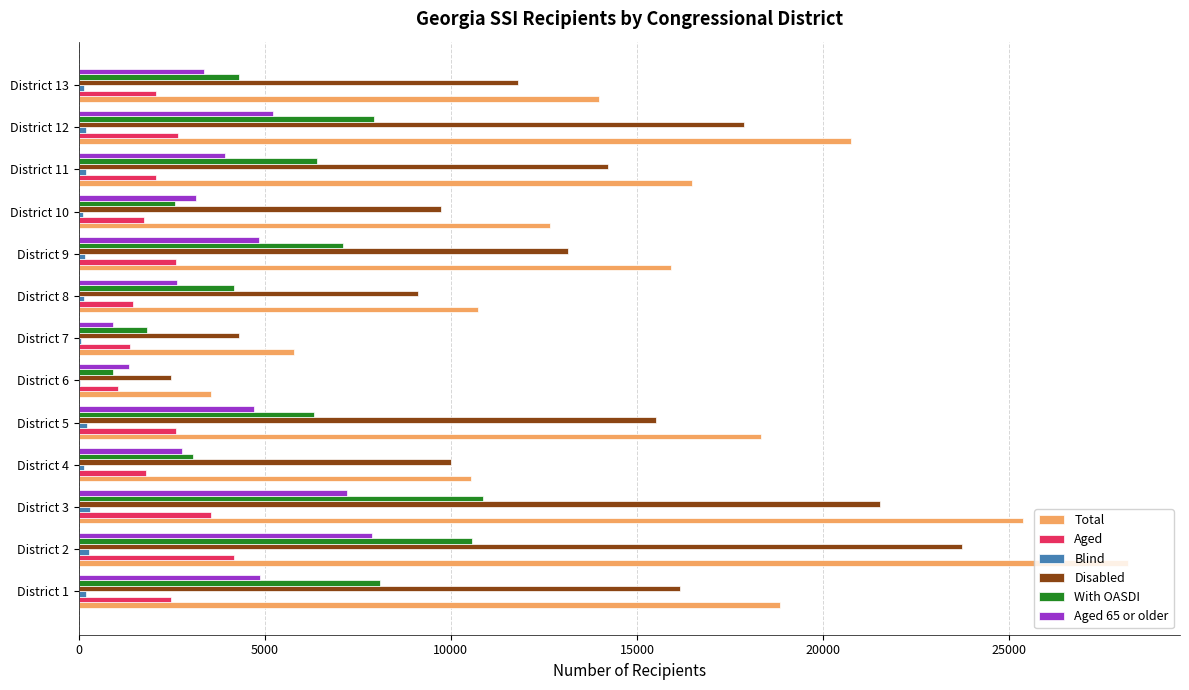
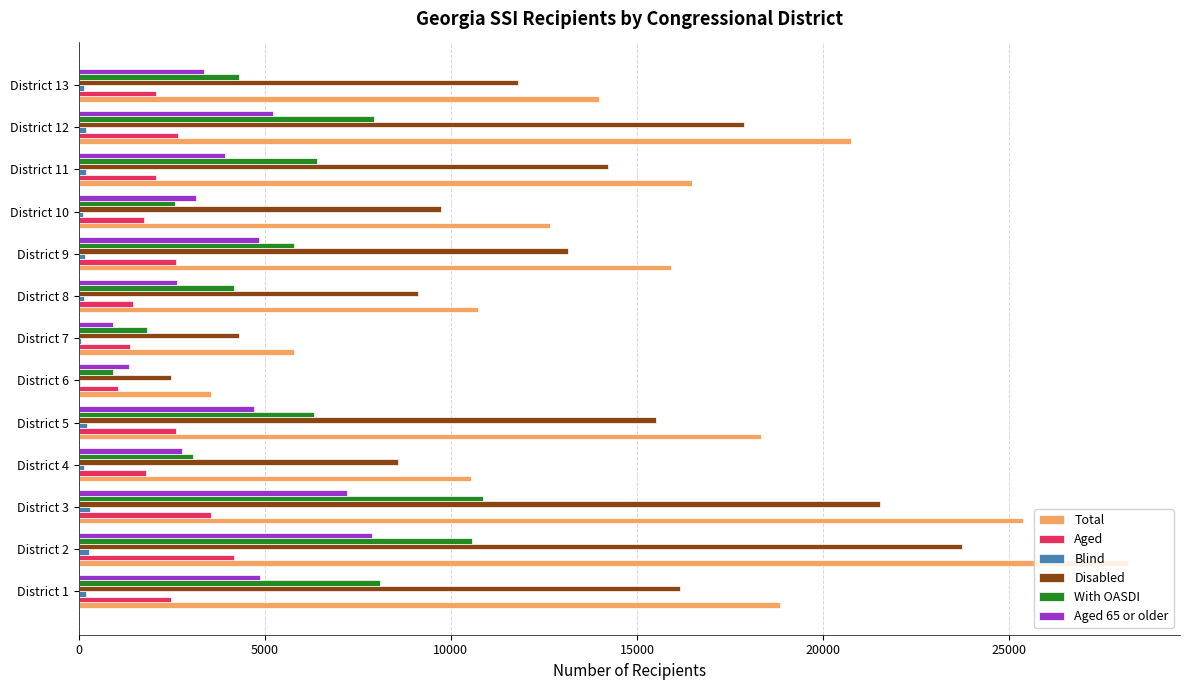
With OASDI, District 9: 7100 -> 5800
Disabled, District 4: 10000 -> 8600
